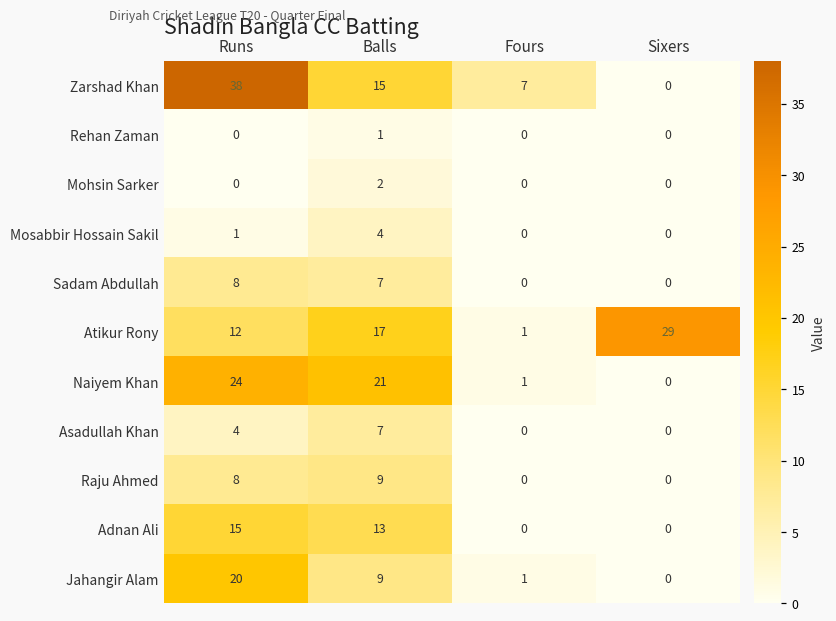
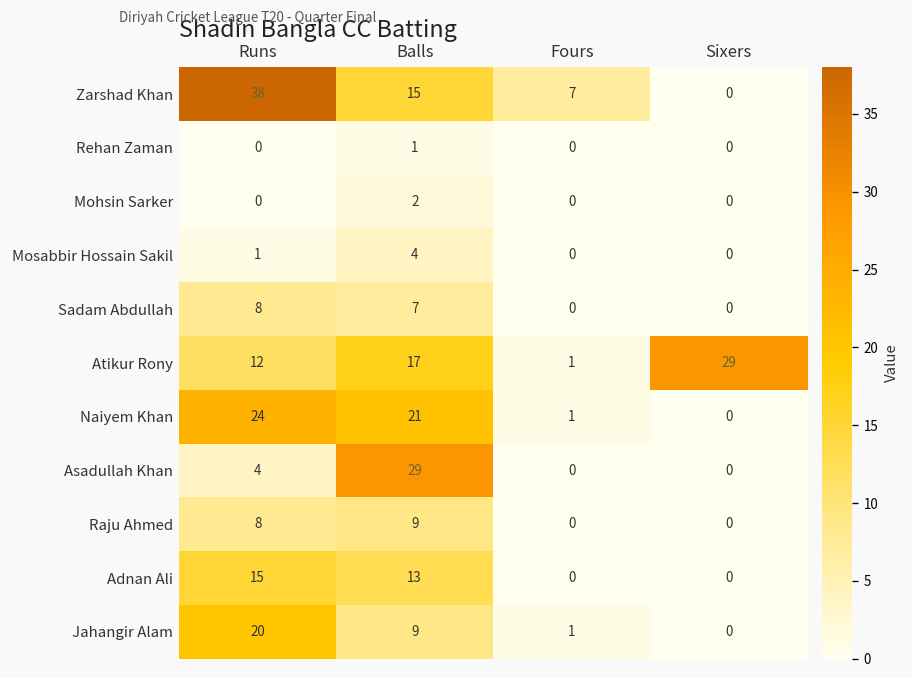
Asadullah Khan, Balls: 7 -> 29
